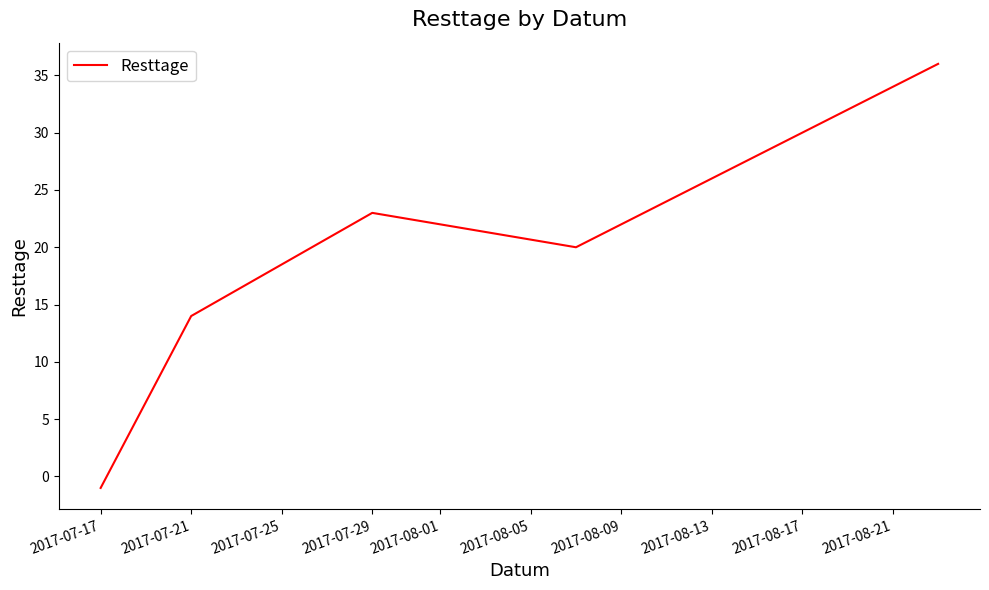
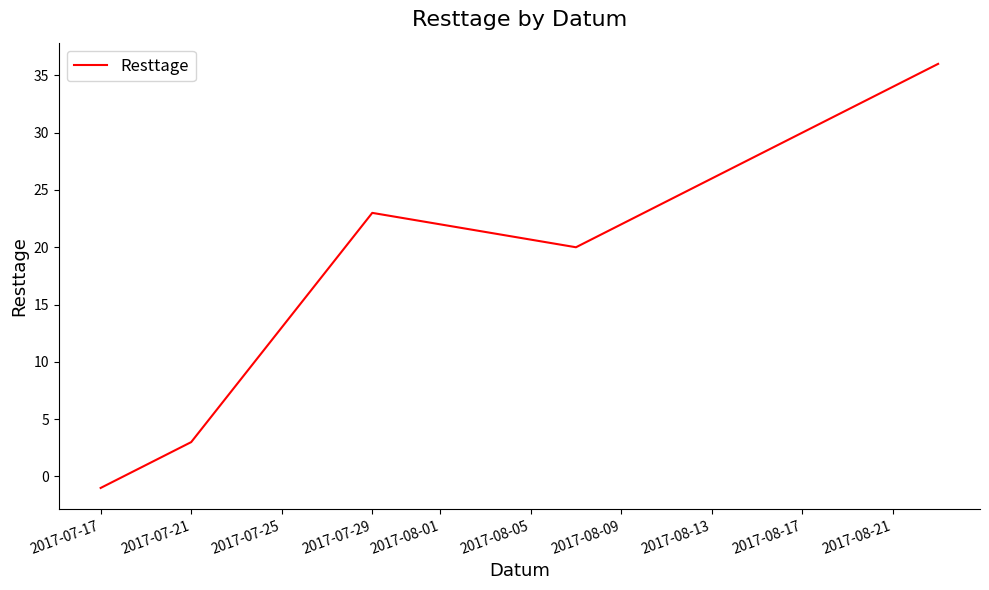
2017-07-21: 14 -> 3
